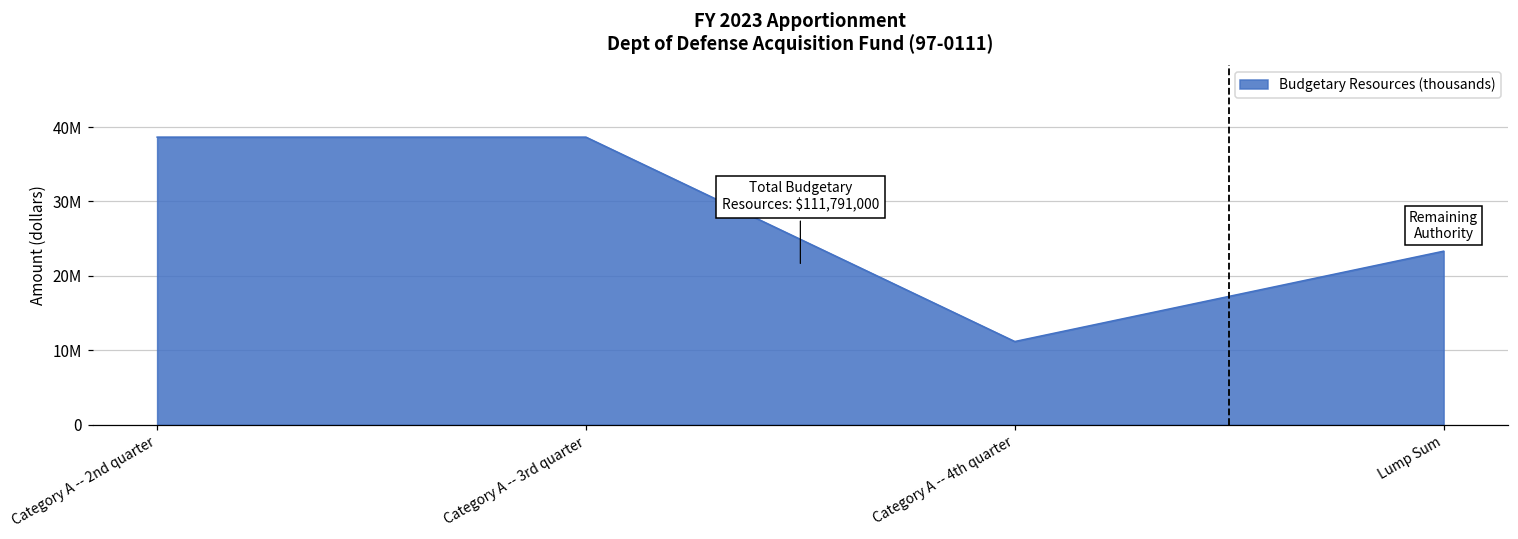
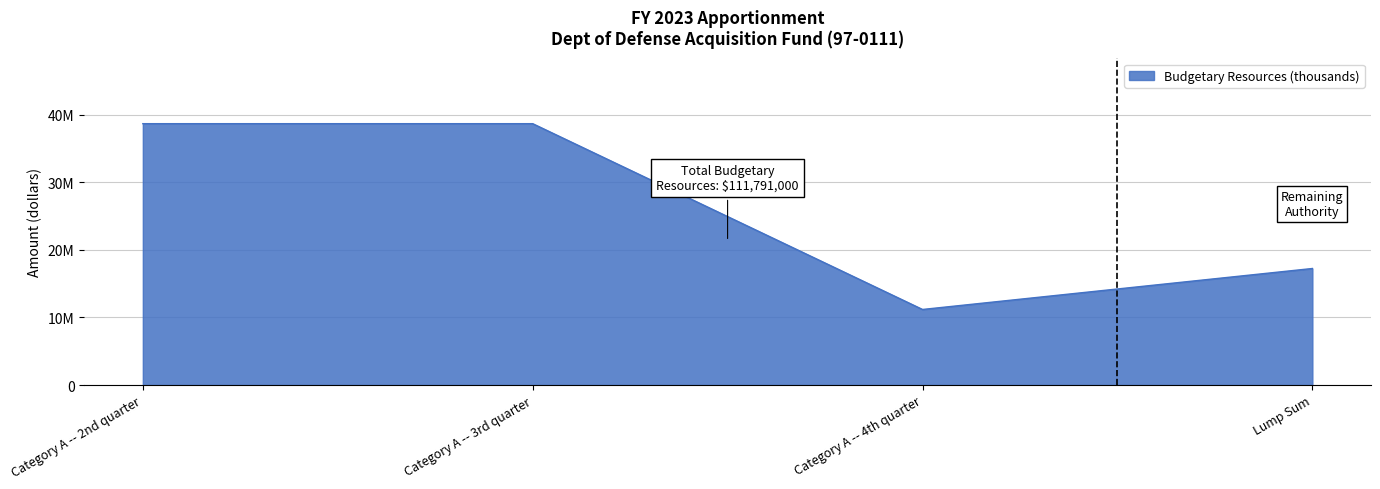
Lump Sum: 23000000 -> 17000000
